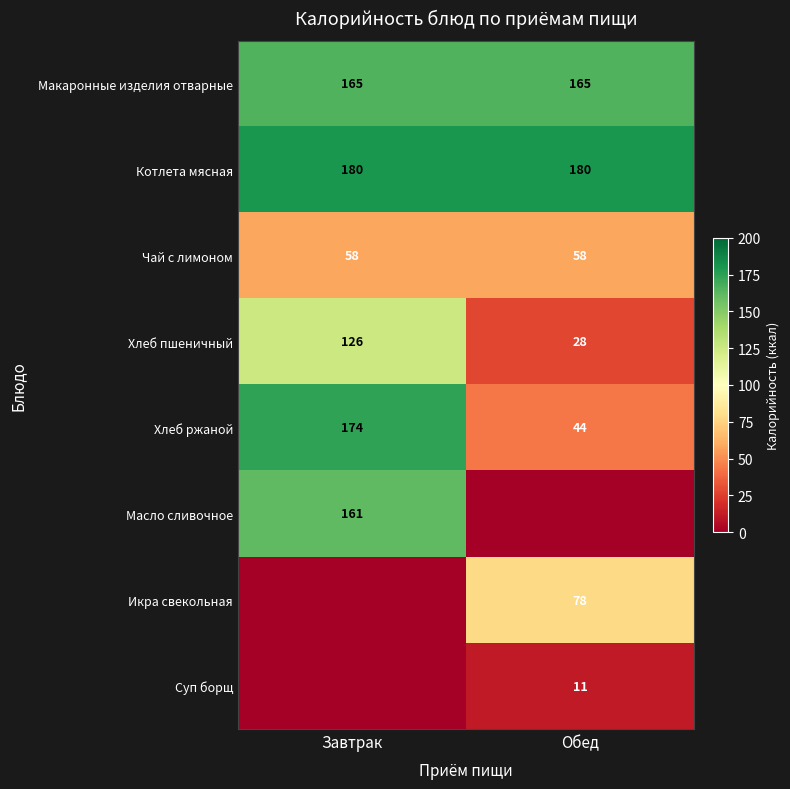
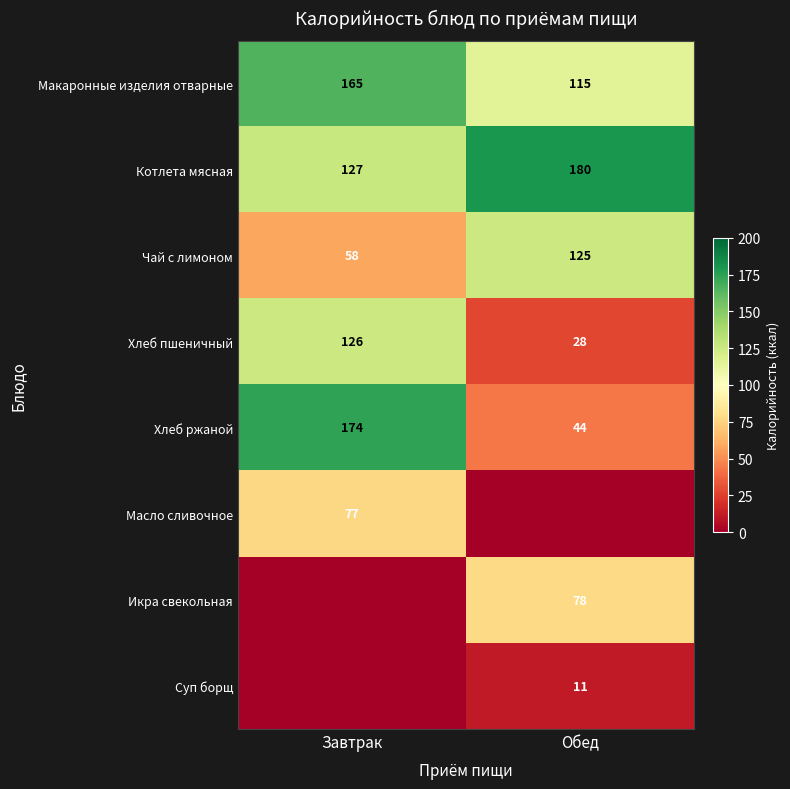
Макаронные изделия отварные, Обед: 165 -> 115
Котлета мясная, Завтрак: 180 -> 127
Чай с лимоном, Обед: 58 -> 125
Масло сливочное, Завтрак: 161 -> 77
